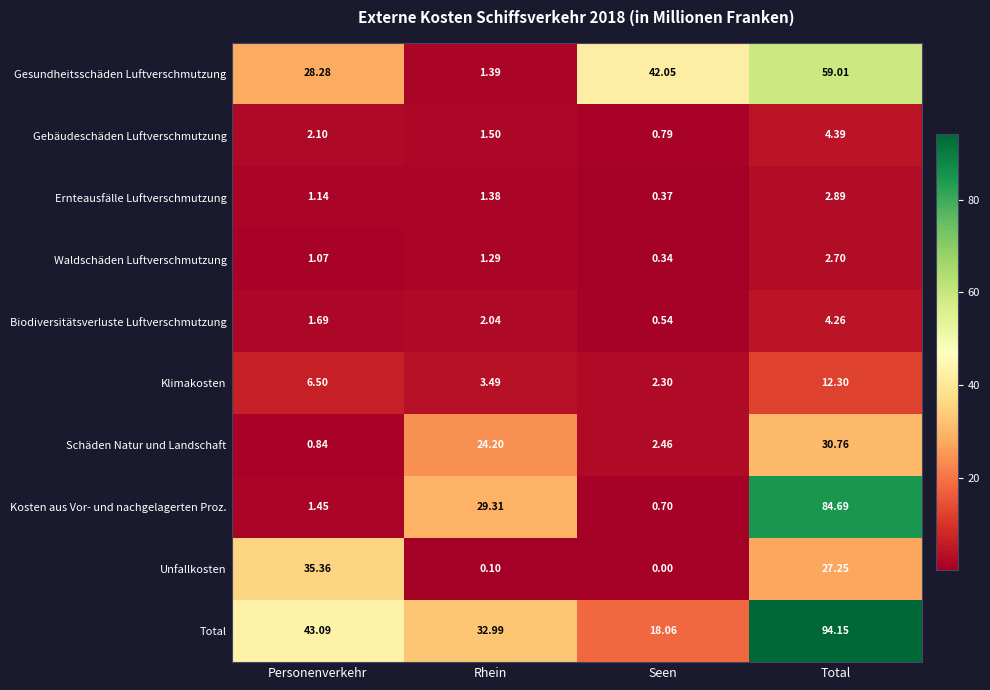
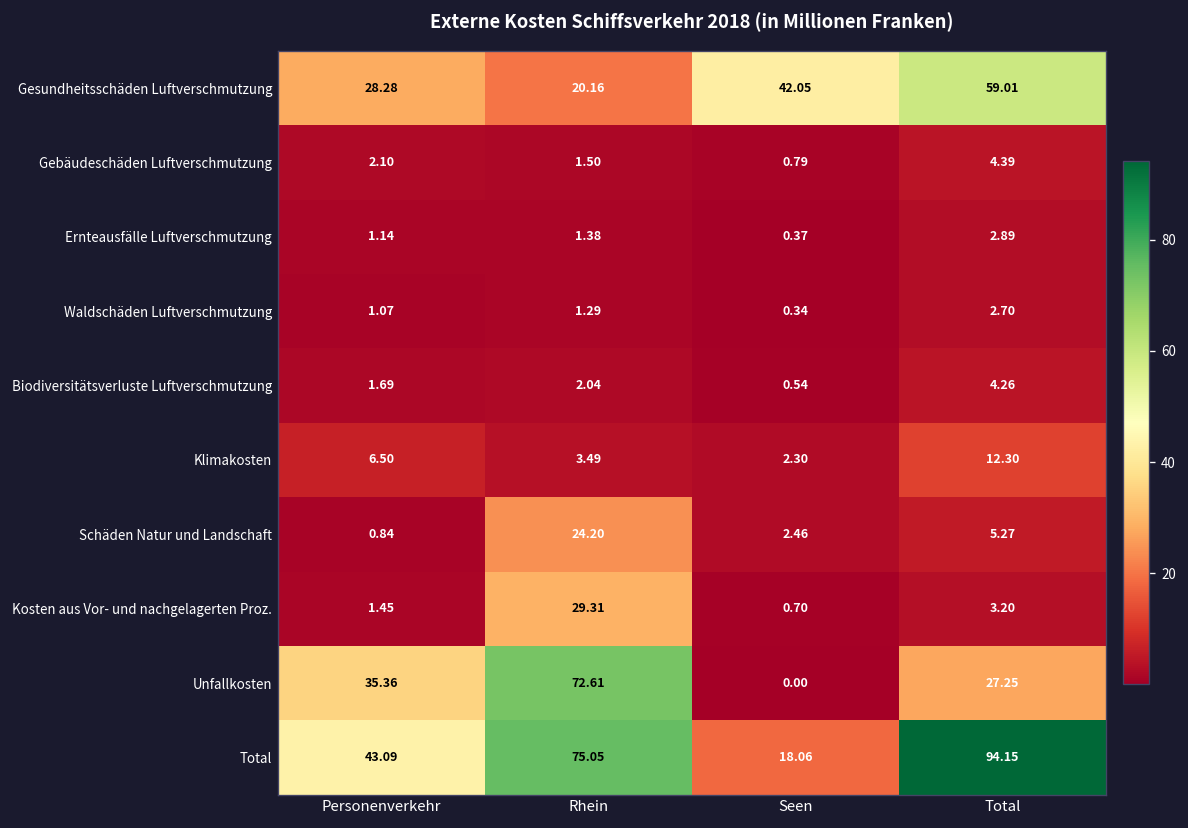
Gesundheitsschäden Luftverschmutzung, Rhein: 1.39 -> 20.16
Schäden Natur und Landschaft, Total: 30.76 -> 5.27
Kosten aus Vor- und nachgelagerten Proz., Total: 84.69 -> 3.20
Unfallkosten, Rhein: 0.10 -> 72.61
Total, Rhein: 32.99 -> 75.05
